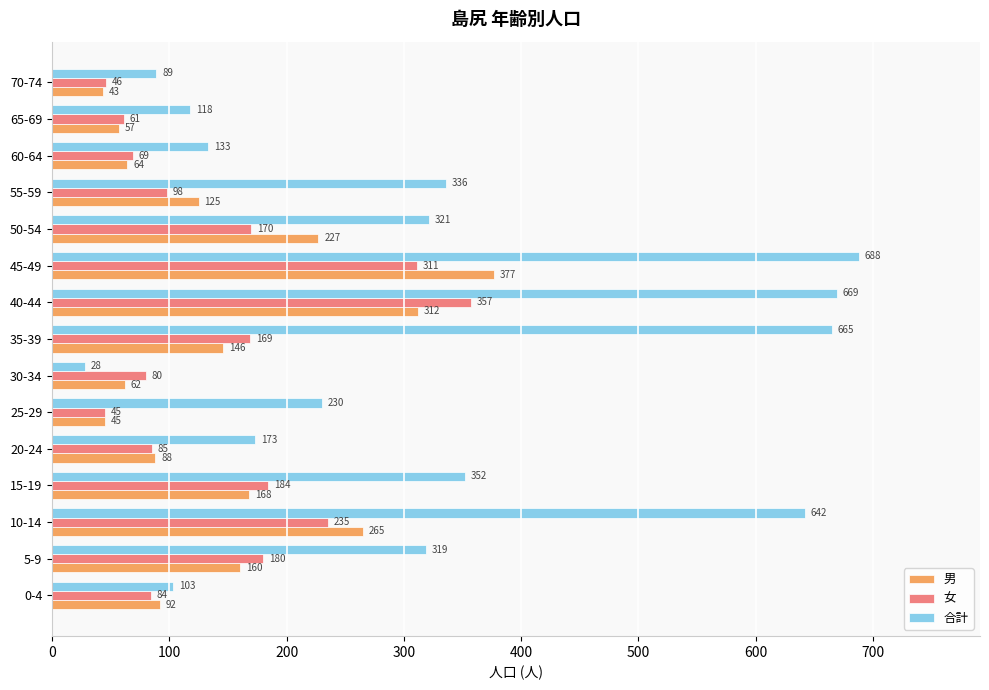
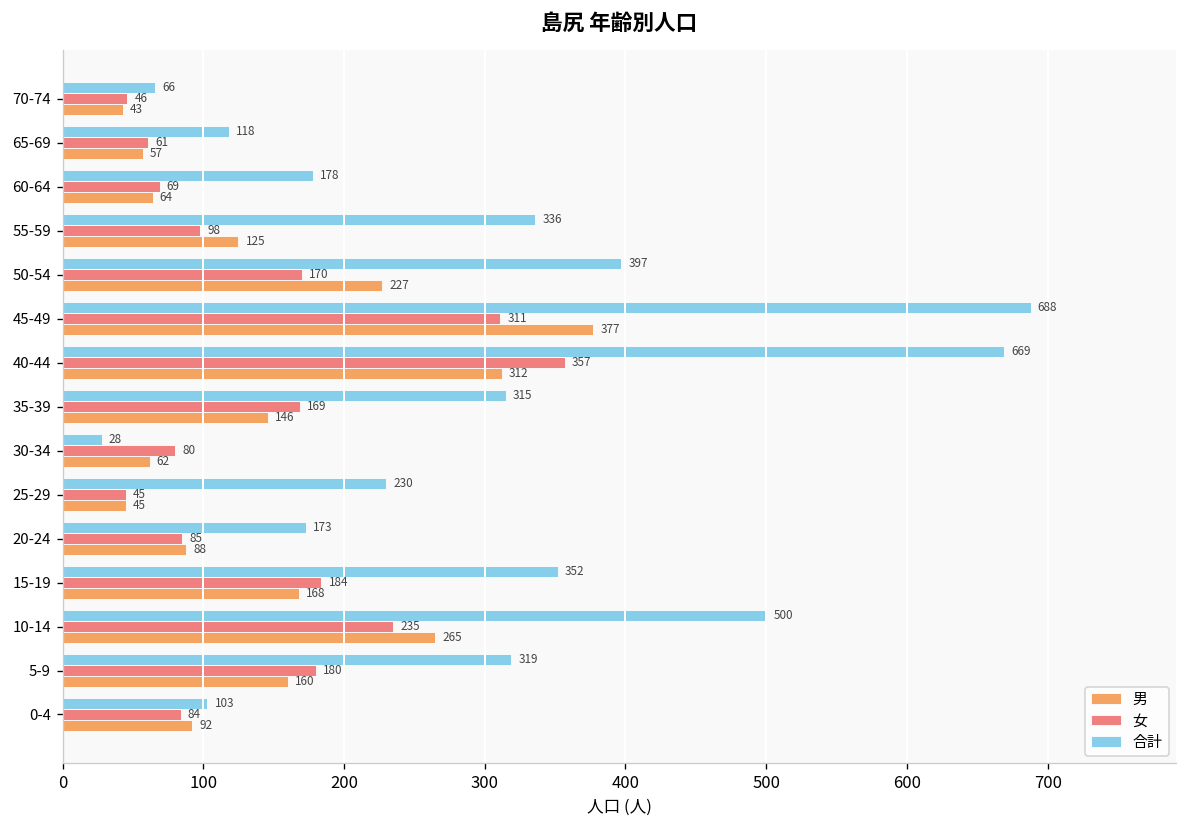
合計, 70-74: 89 -> 66
合計, 60-64: 133 -> 178
合計, 50-54: 321 -> 397
合計, 35-39: 665 -> 315
合計, 10-14: 642 -> 500
